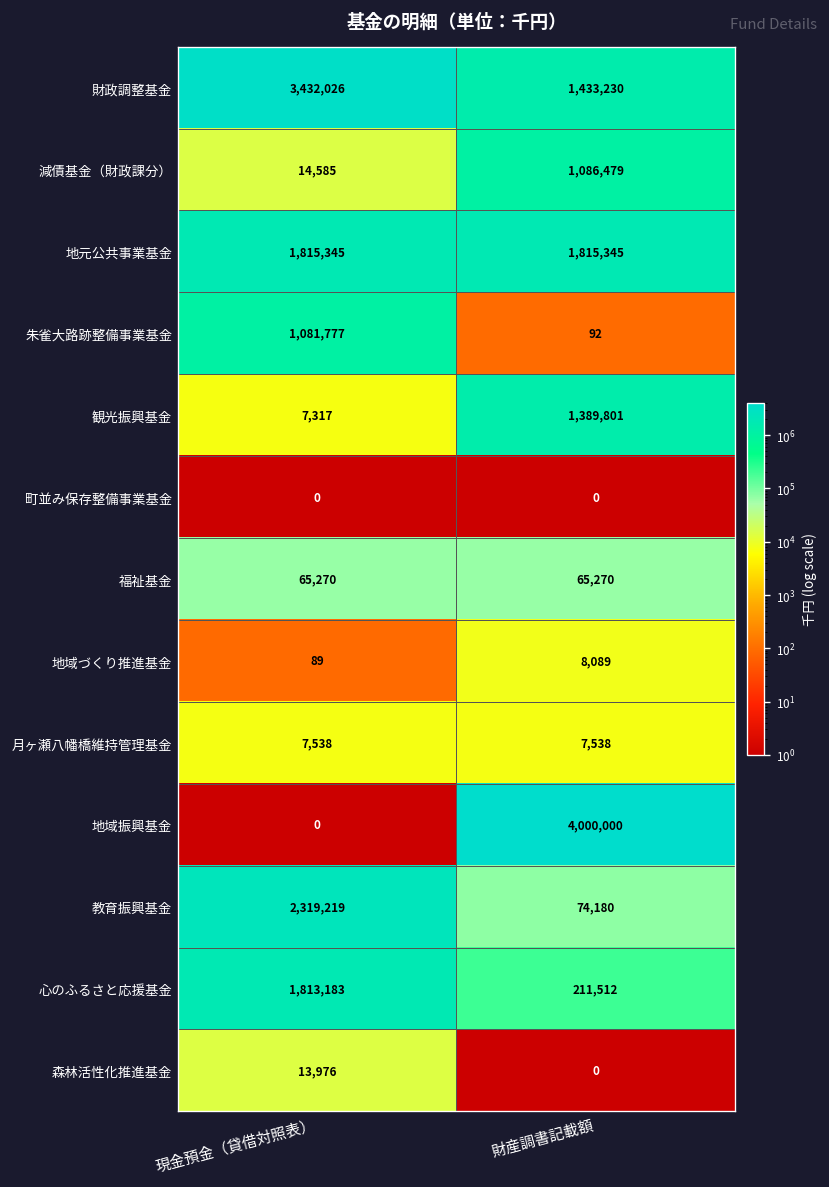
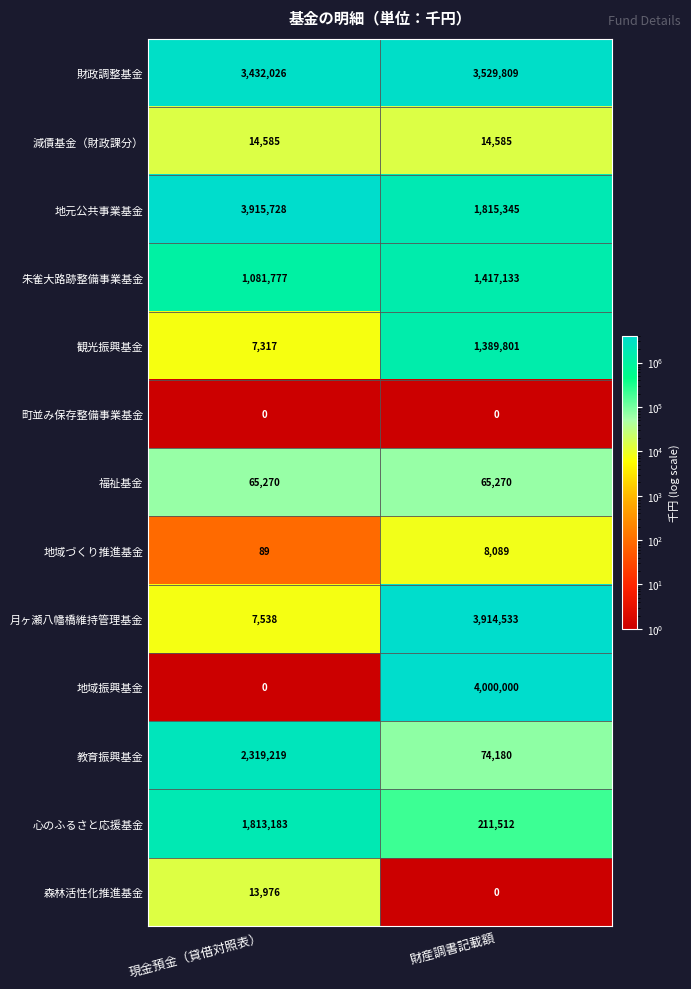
財政調整基金, 財産調書記載額: 1,433,230 -> 3,529,809
減債基金（財政課分）, 財産調書記載額: 1,086,479 -> 14,585
地元公共事業基金, 現金預金（貸借対照表）: 1,815,345 -> 3,915,728
朱雀大路跡整備事業基金, 財産調書記載額: 92 -> 1,417,133
月ヶ瀬八幡橋維持管理基金, 財産調書記載額: 7,538 -> 3,914,533
